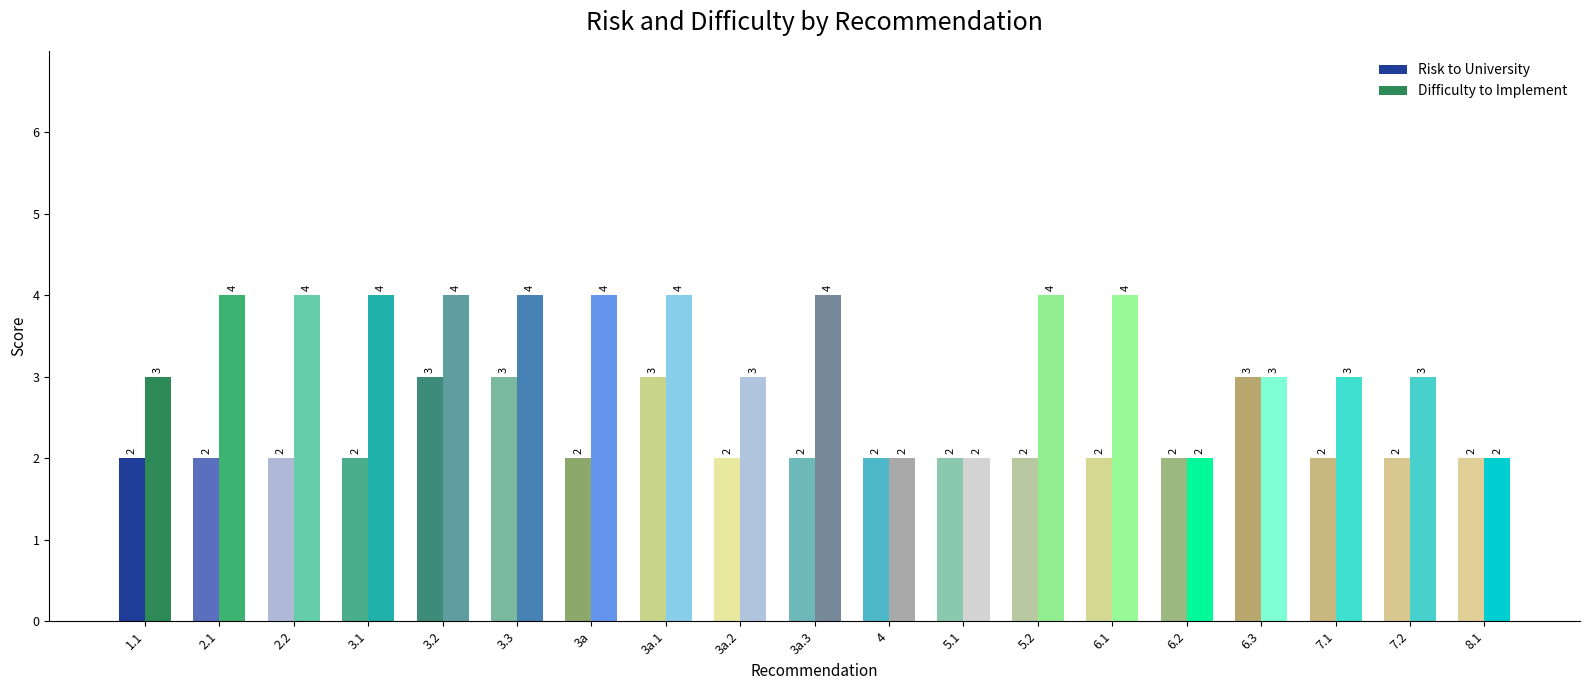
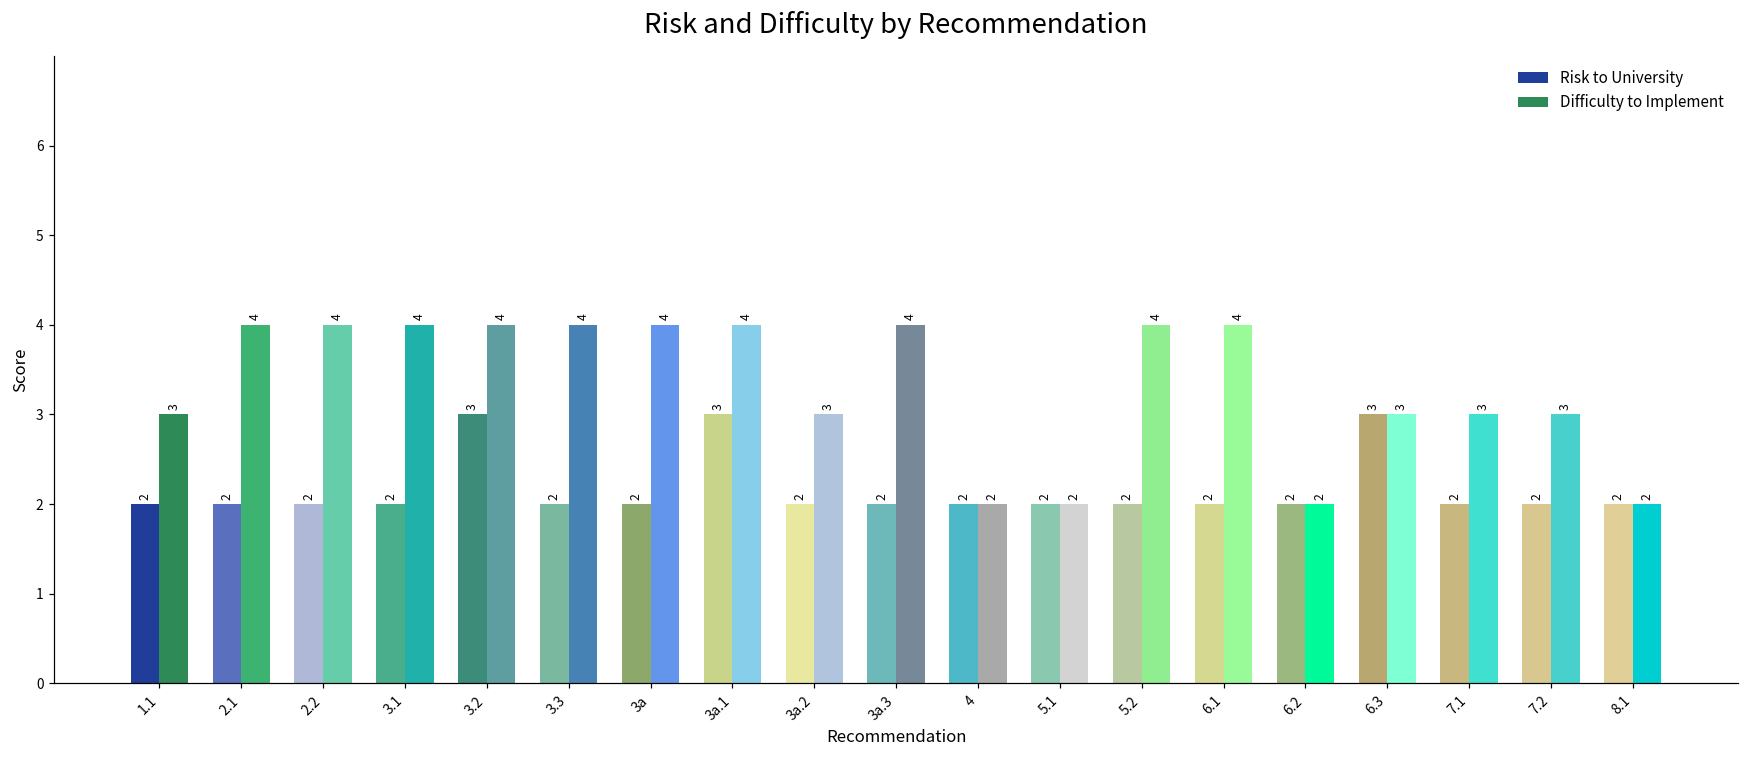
Risk to University, 3.3: 3 -> 2
